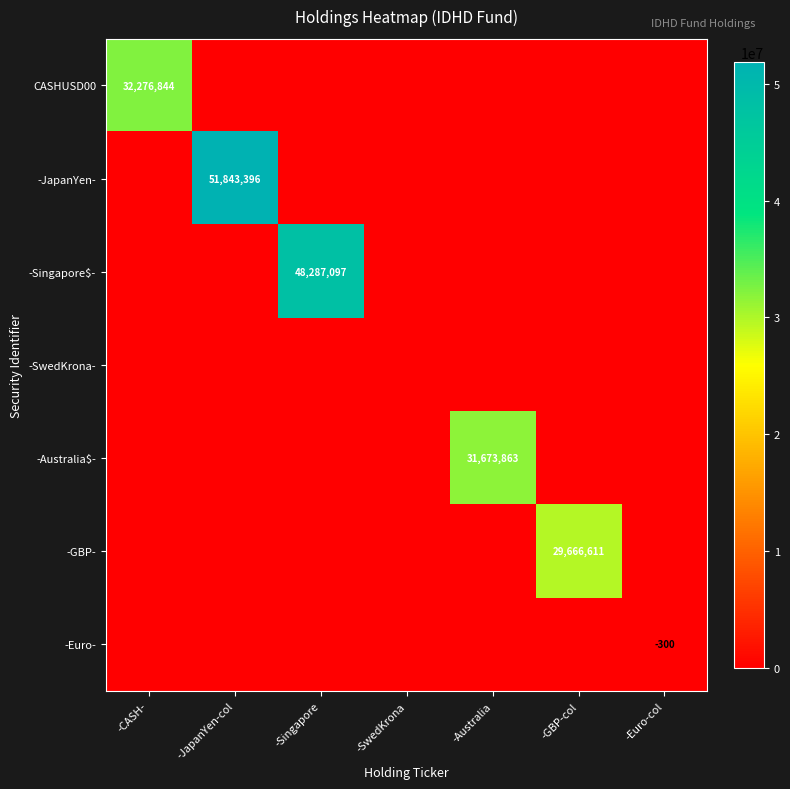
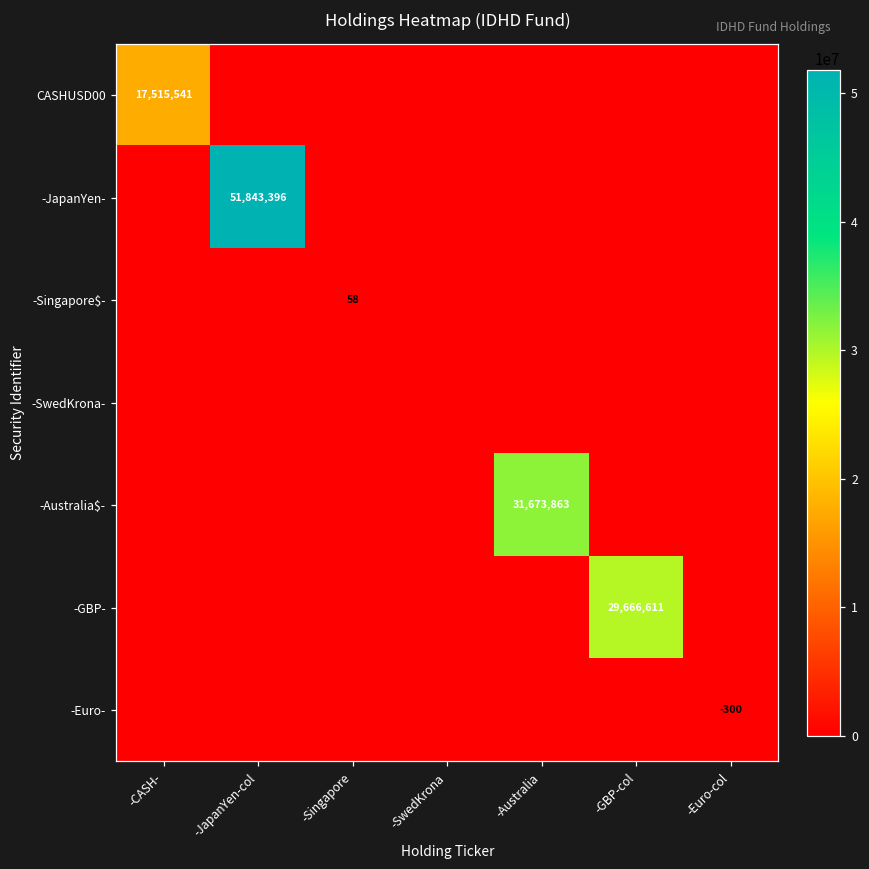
CASHUSD00, -CASH-: 32,276,844 -> 17,515,541
-Singapore$-, -Singapore: 48,287,097 -> 58
